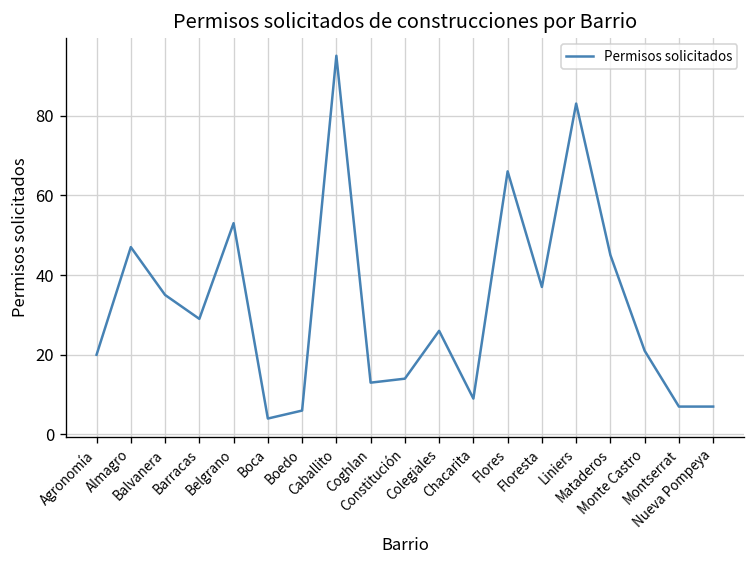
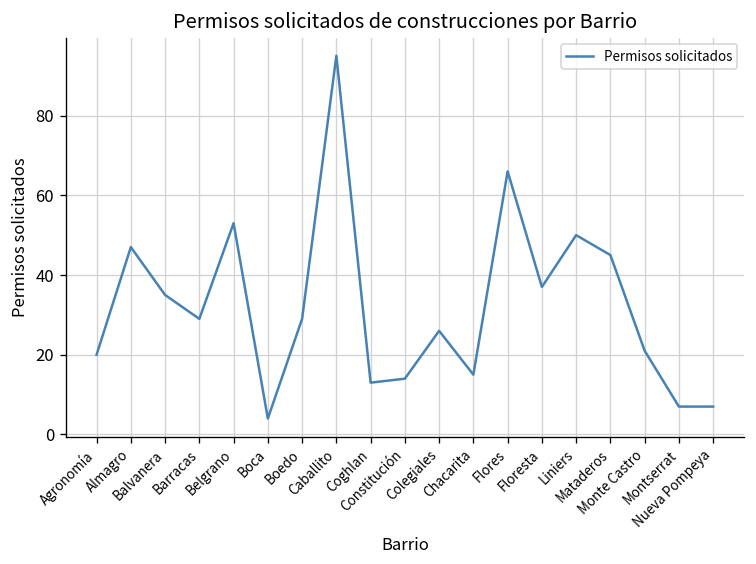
Boedo: 6 -> 29
Chacarita: 9 -> 15
Liniers: 83 -> 50
